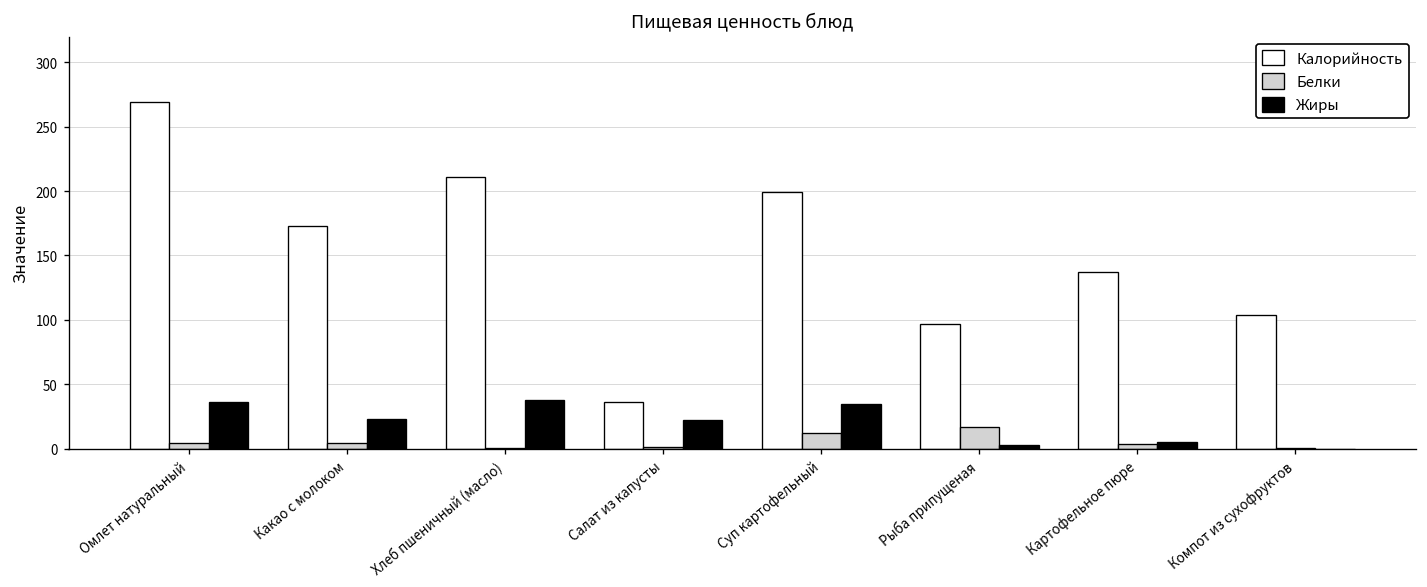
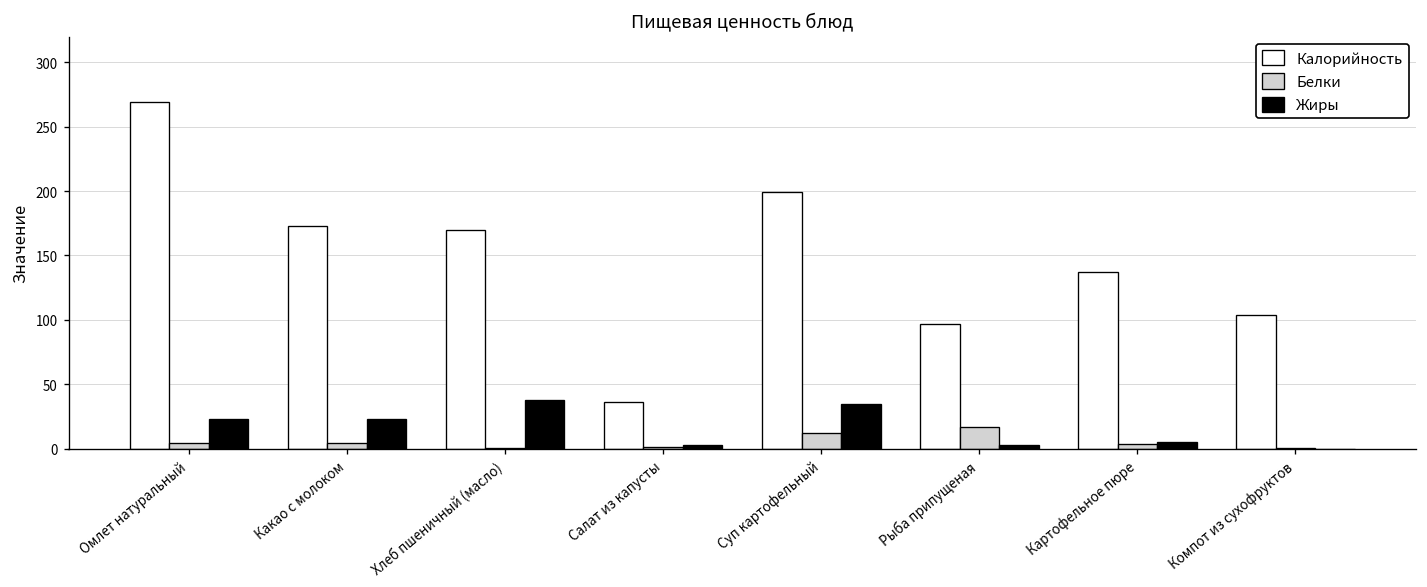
Жиры, Омлет натуральный: 36 -> 23
Калорийность, Хлеб пшеничный (масло): 211 -> 170
Жиры, Салат из капусты: 22 -> 2
